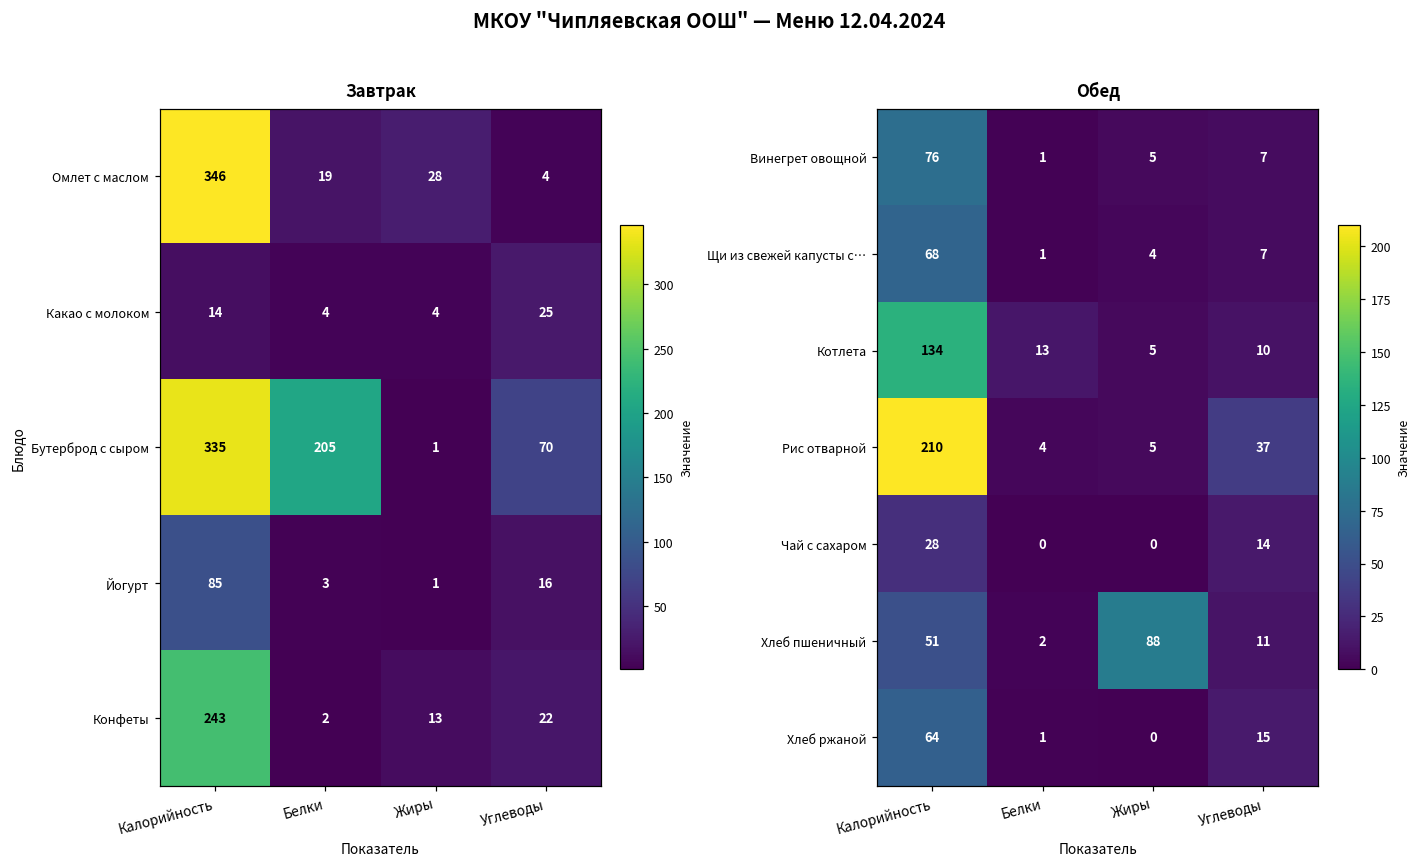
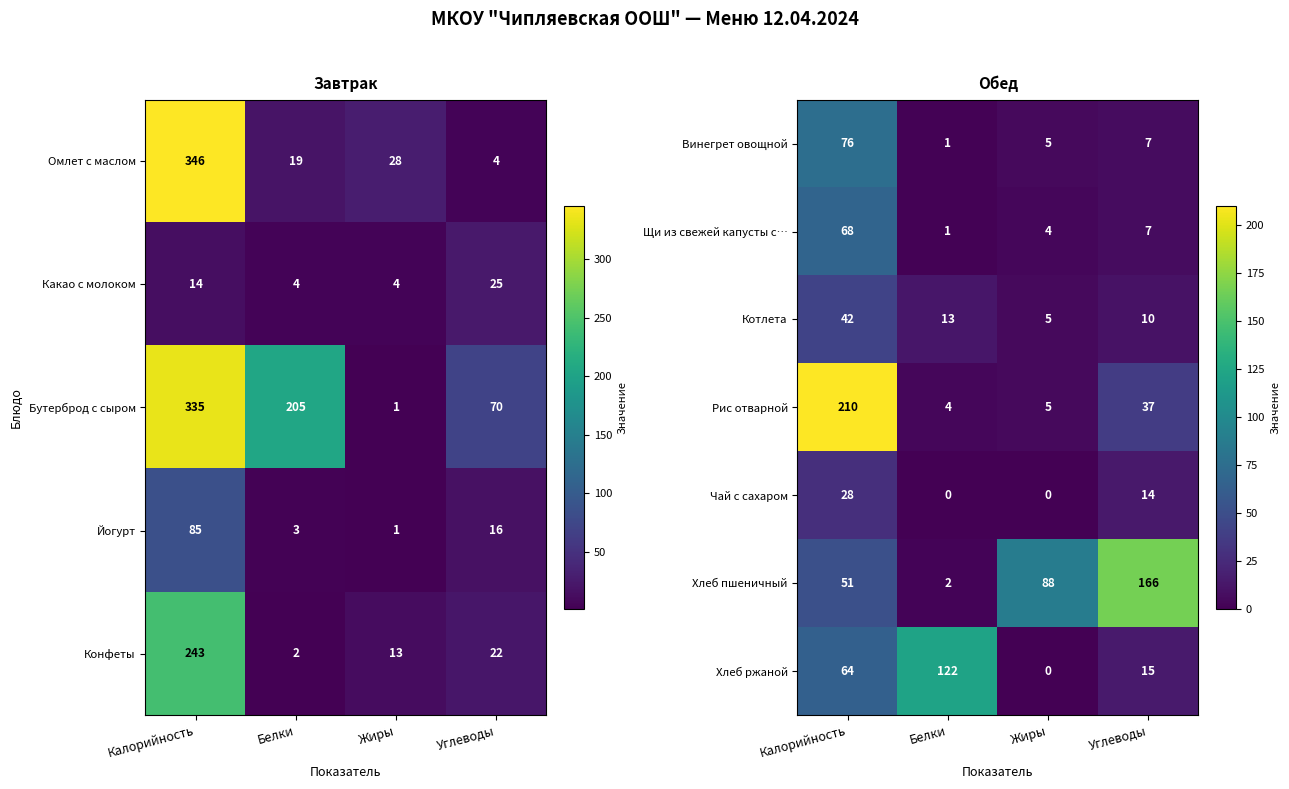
Обед, Котлета, Калорийность: 134 -> 42
Обед, Хлеб пшеничный, Углеводы: 11 -> 166
Обед, Хлеб ржаной, Белки: 1 -> 122
